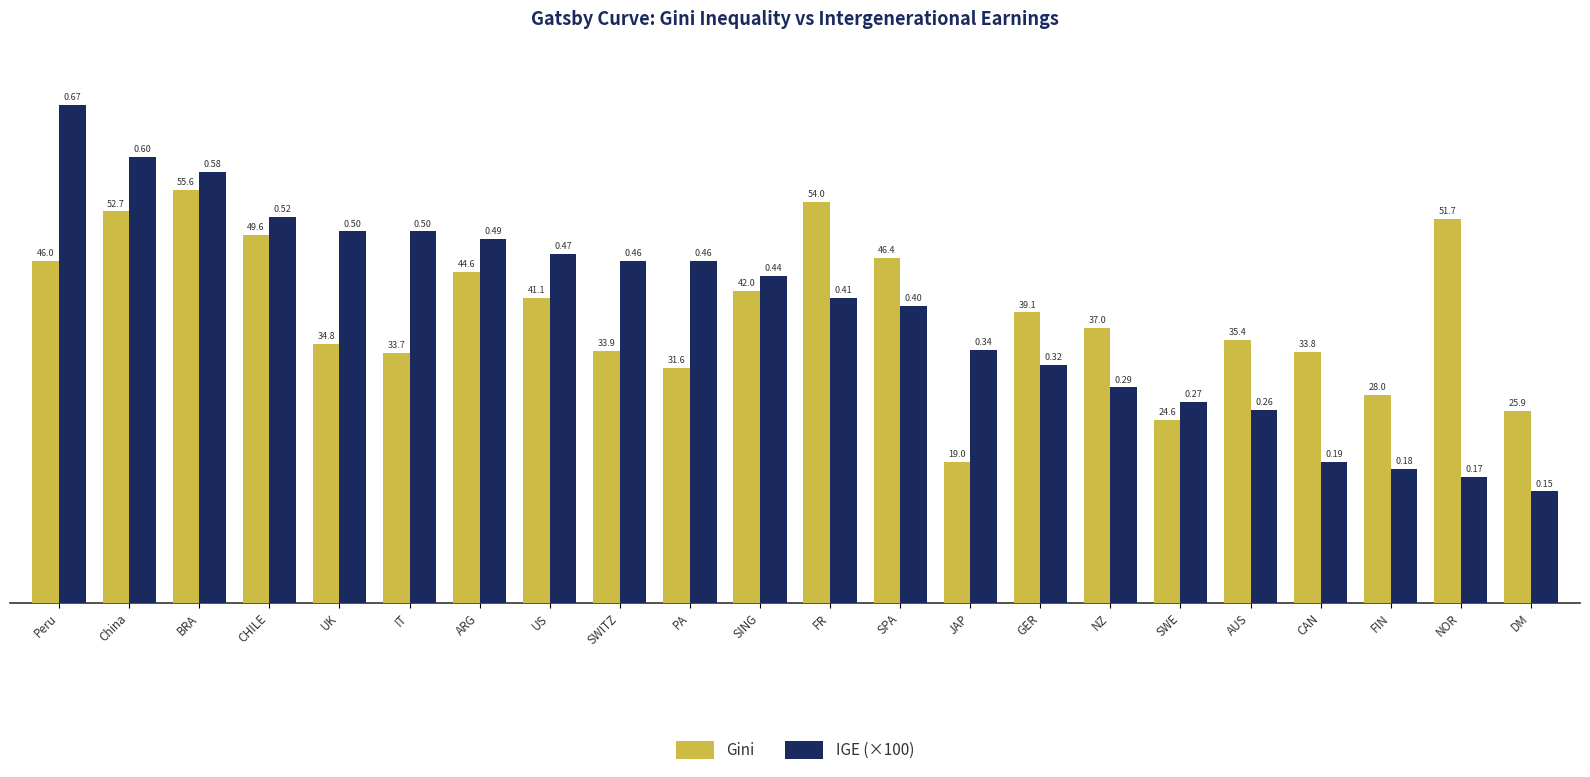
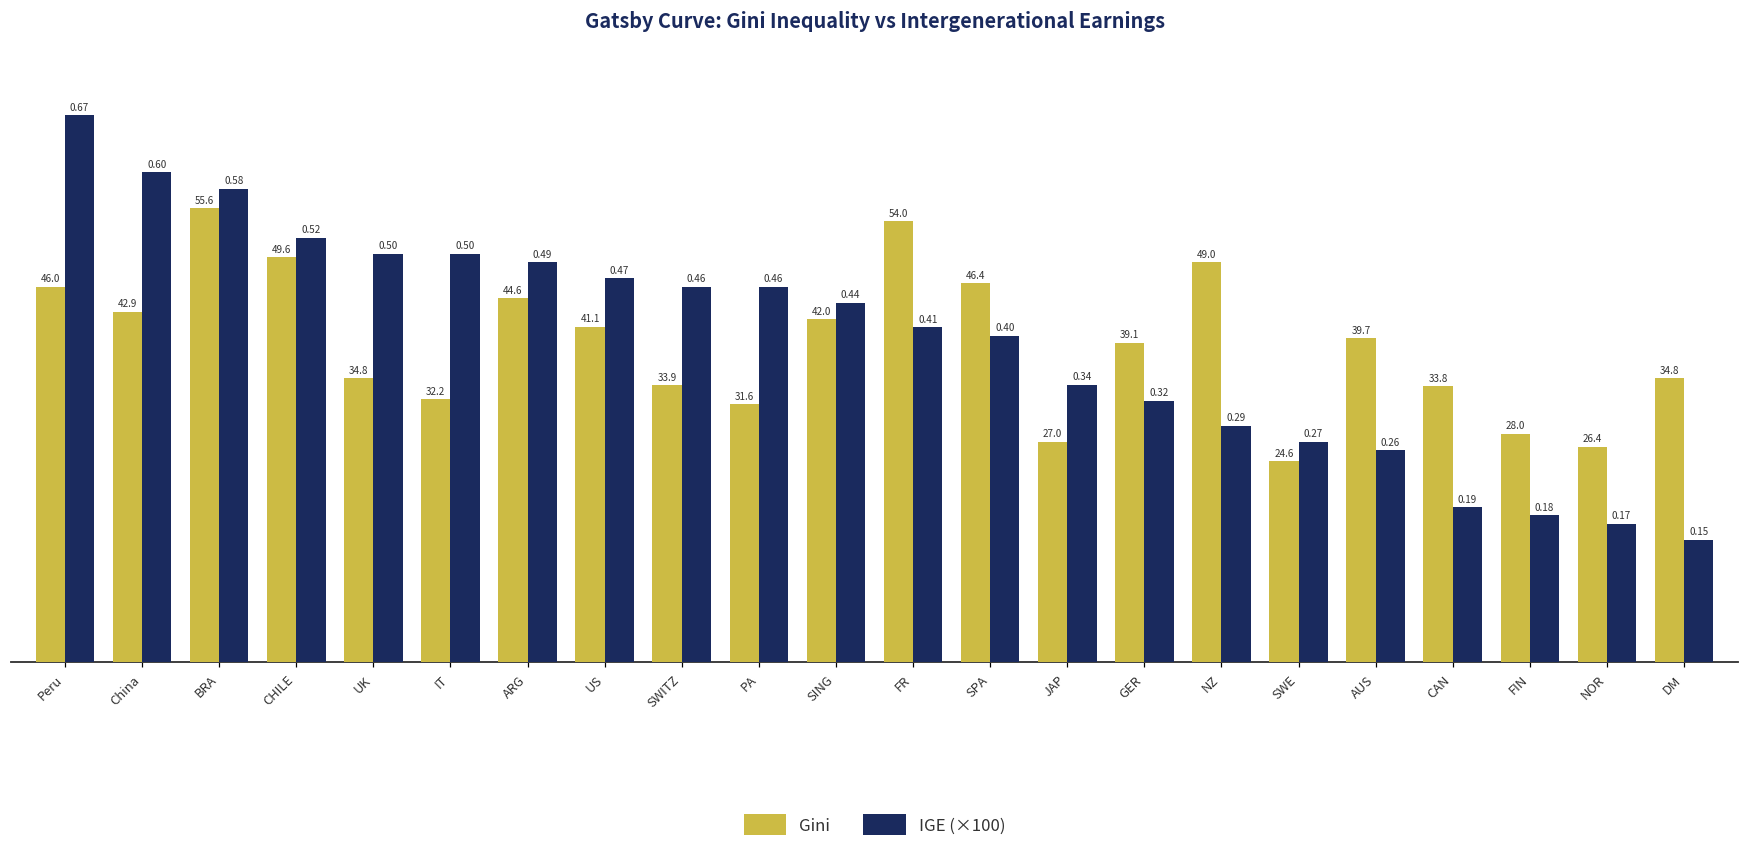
Gini, China: 52.7 -> 42.9
Gini, IT: 33.7 -> 32.2
Gini, JAP: 19.0 -> 27.0
Gini, NZ: 37.0 -> 49.0
Gini, AUS: 35.4 -> 39.7
Gini, NOR: 51.7 -> 26.4
Gini, DM: 25.9 -> 34.8
